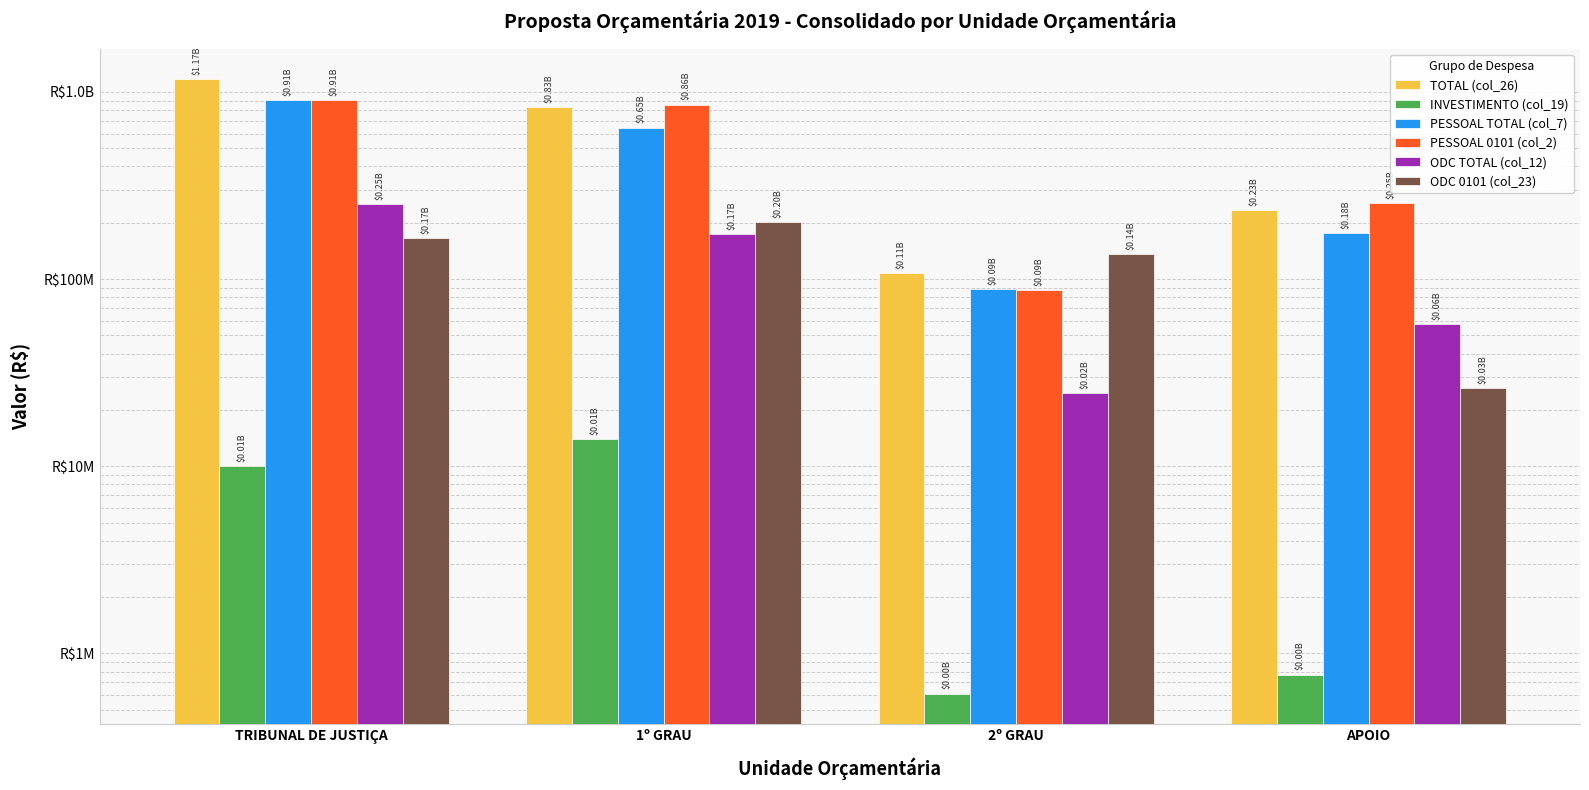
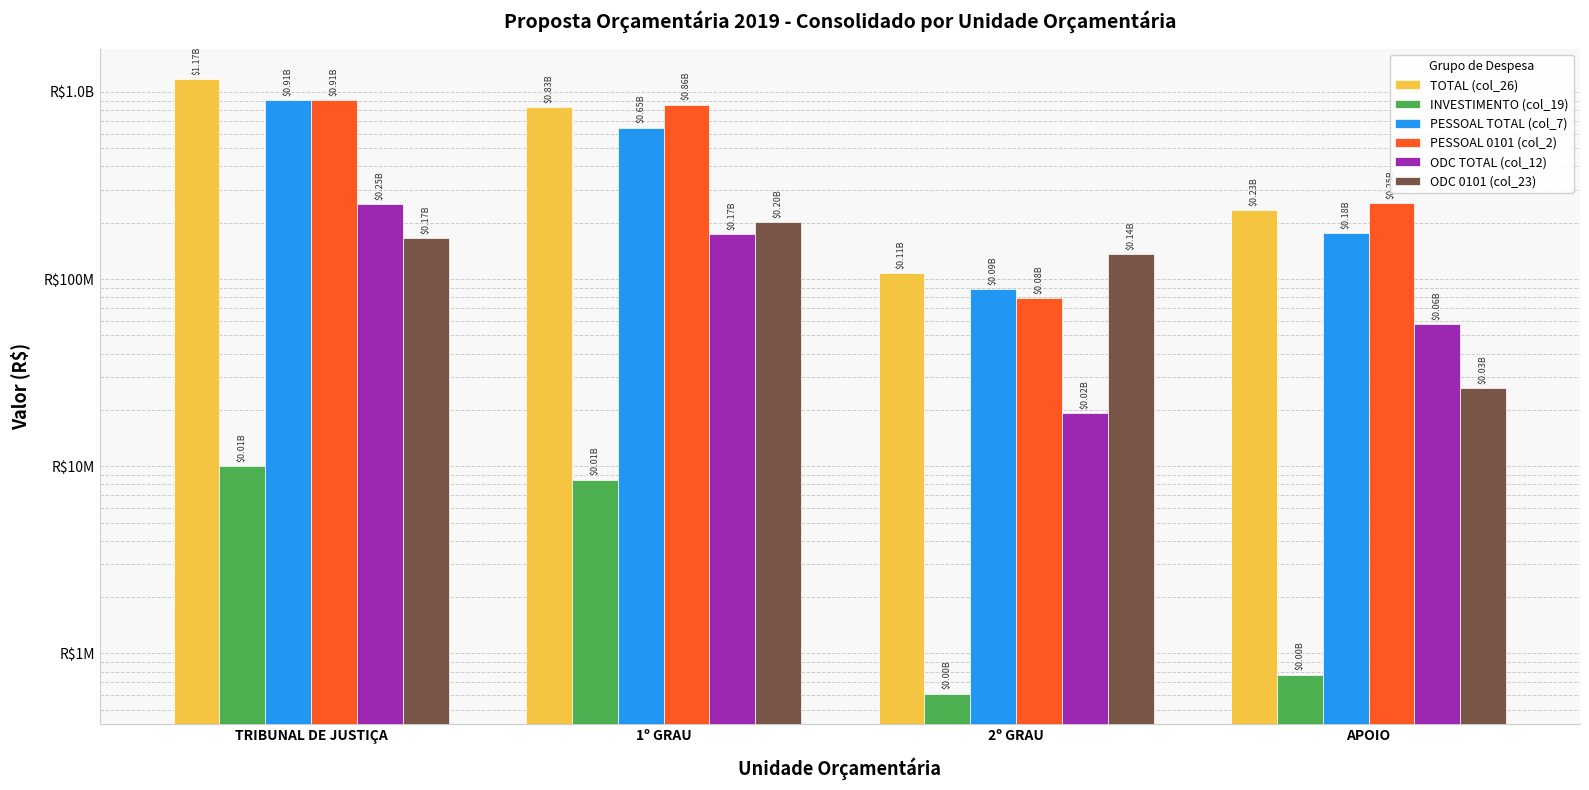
INVESTIMENTO (col_19), 1º GRAU: R$14000000 -> R$8000000
PESSOAL 0101 (col_2), 2º GRAU: $0.09B -> $0.08B
ODC TOTAL (col_12), 2º GRAU: R$25000000 -> R$19000000
